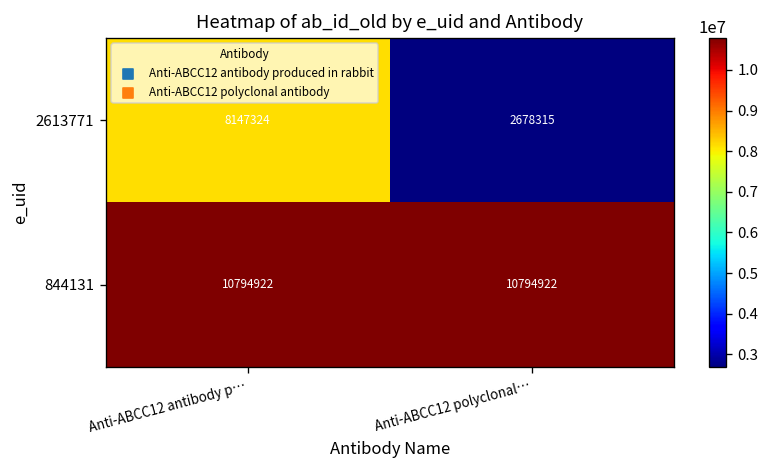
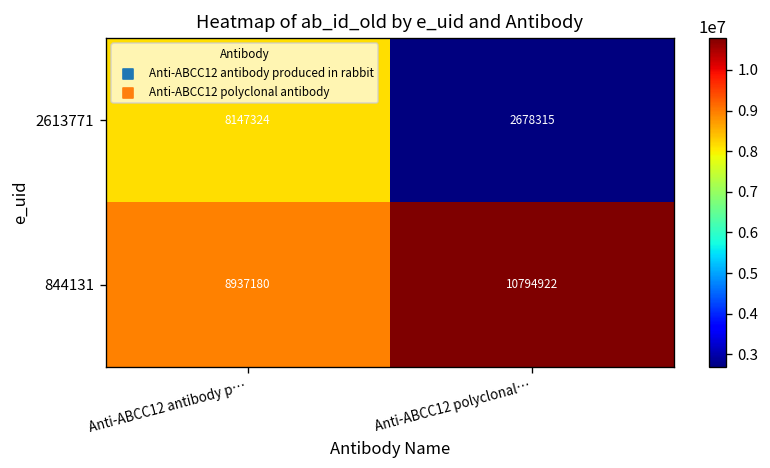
844131, Anti-ABCC12 antibody p…: 10794922 -> 8937180
